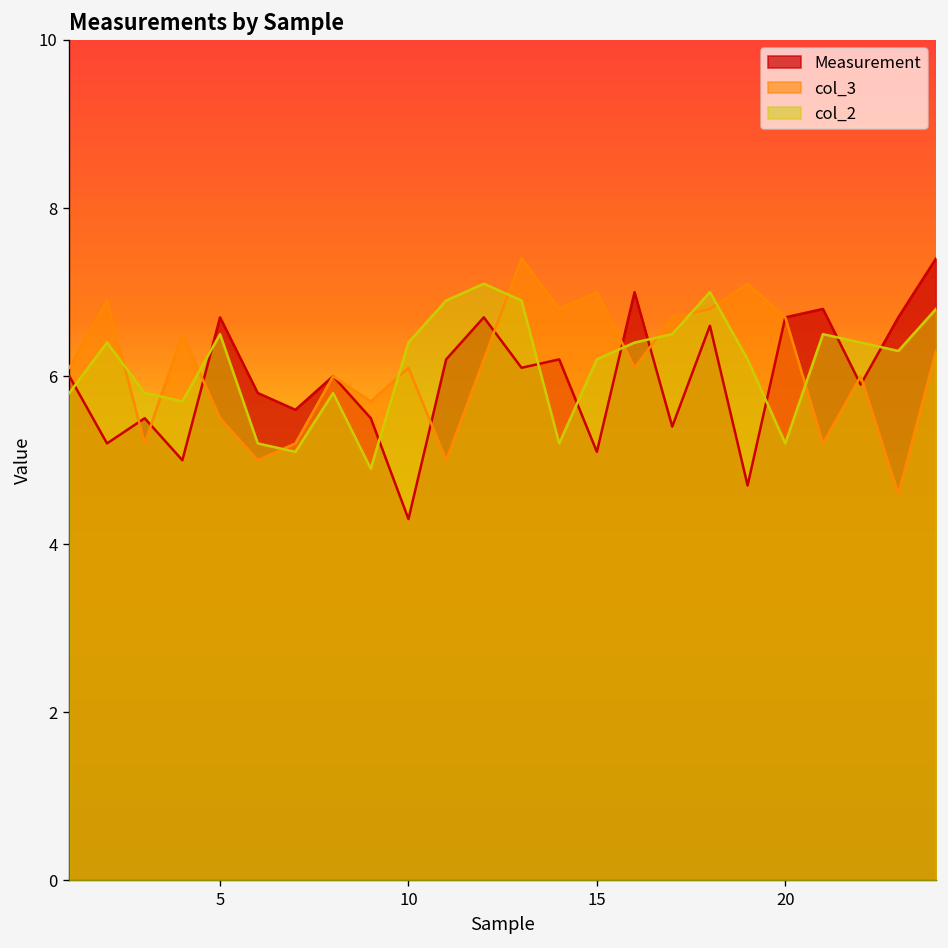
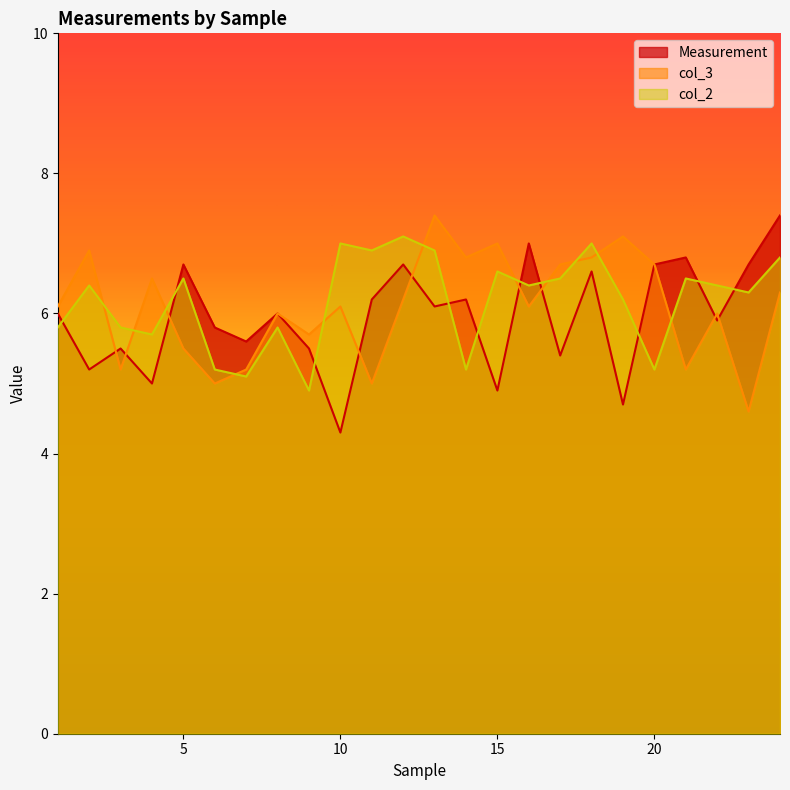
col_2, 10: 6.4 -> 7.0
Measurement, 15: 5.1 -> 4.9
col_2, 15: 6.2 -> 6.6
